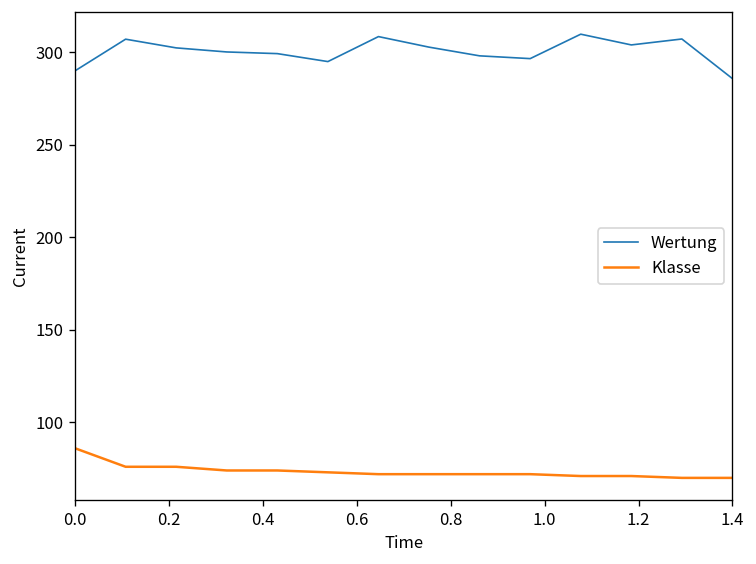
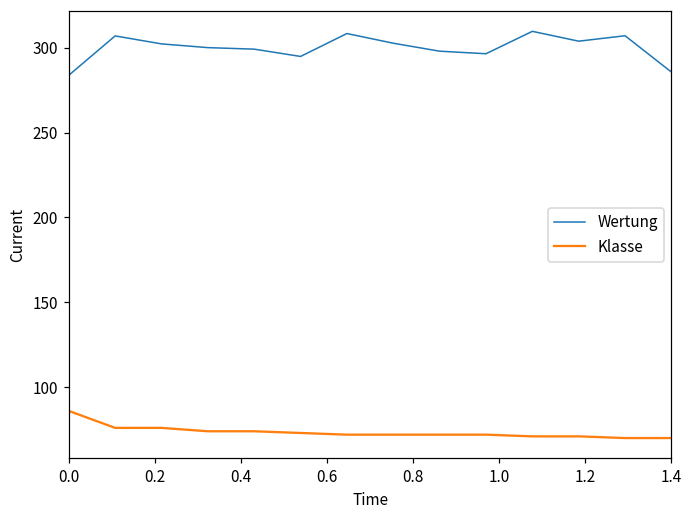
Wertung, 0.0: 290 -> 284
